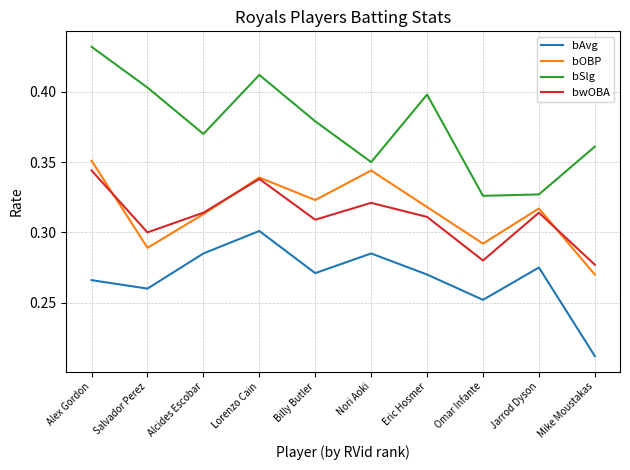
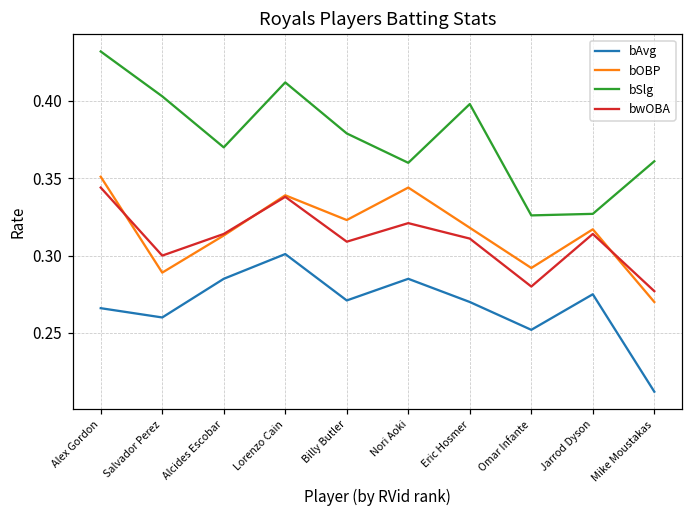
bSlg, Nori Aoki: 0.35 -> 0.36
